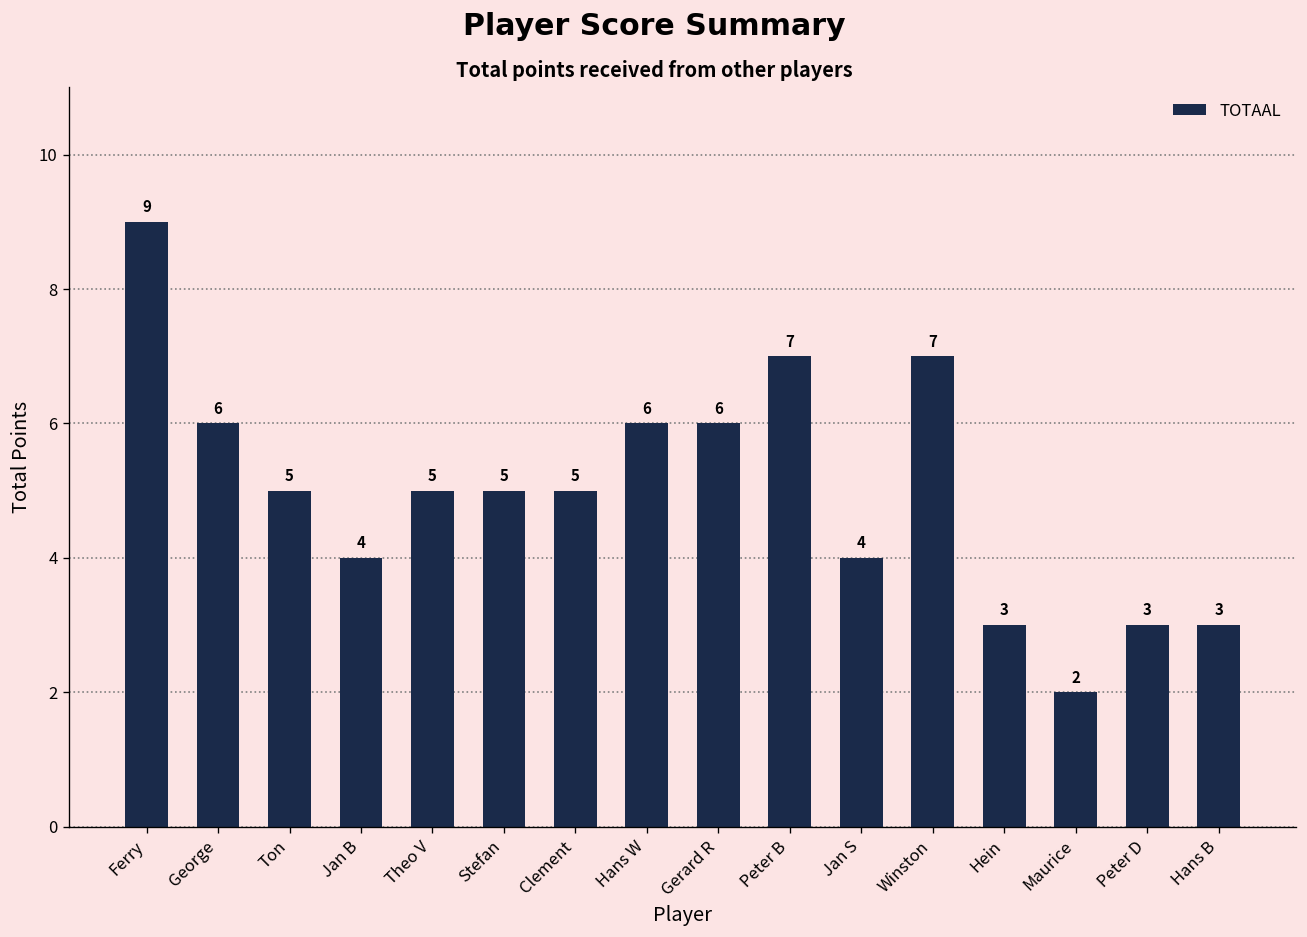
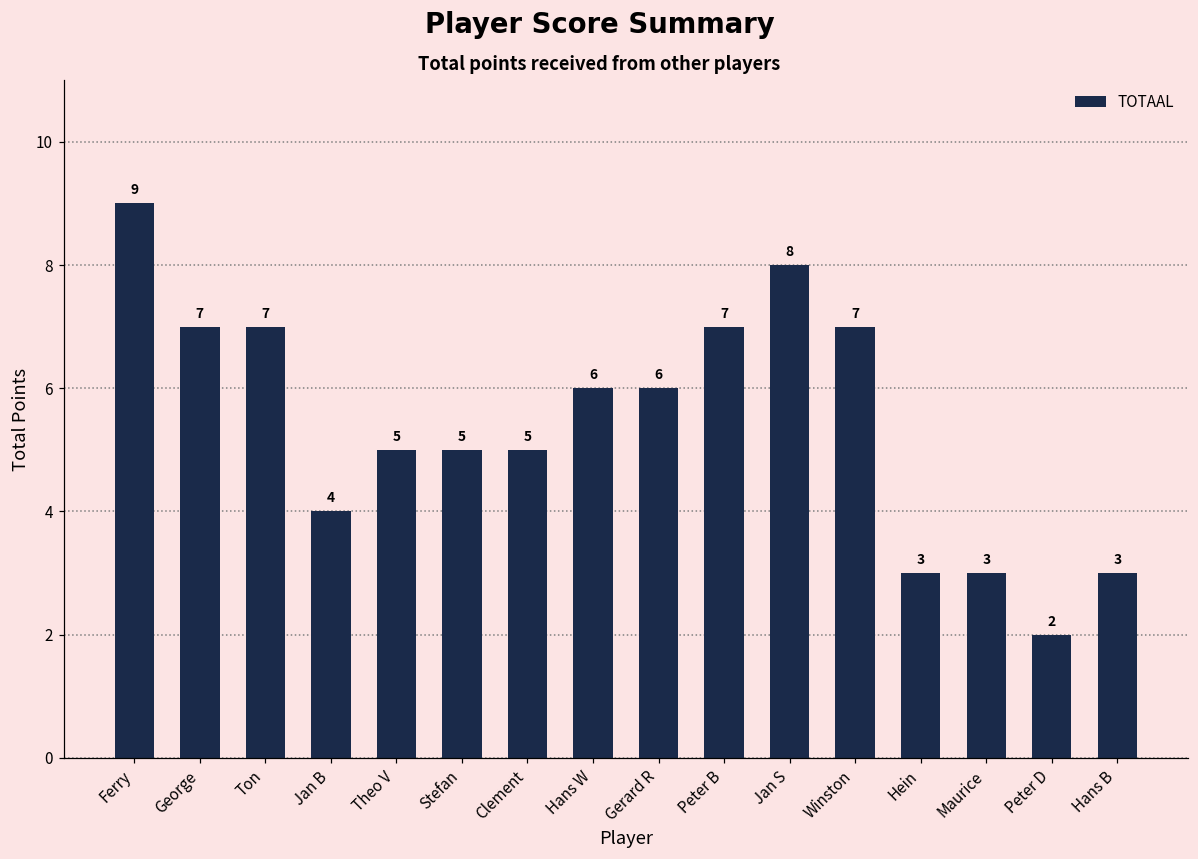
George: 6 -> 7
Ton: 5 -> 7
Jan S: 4 -> 8
Maurice: 2 -> 3
Peter D: 3 -> 2
